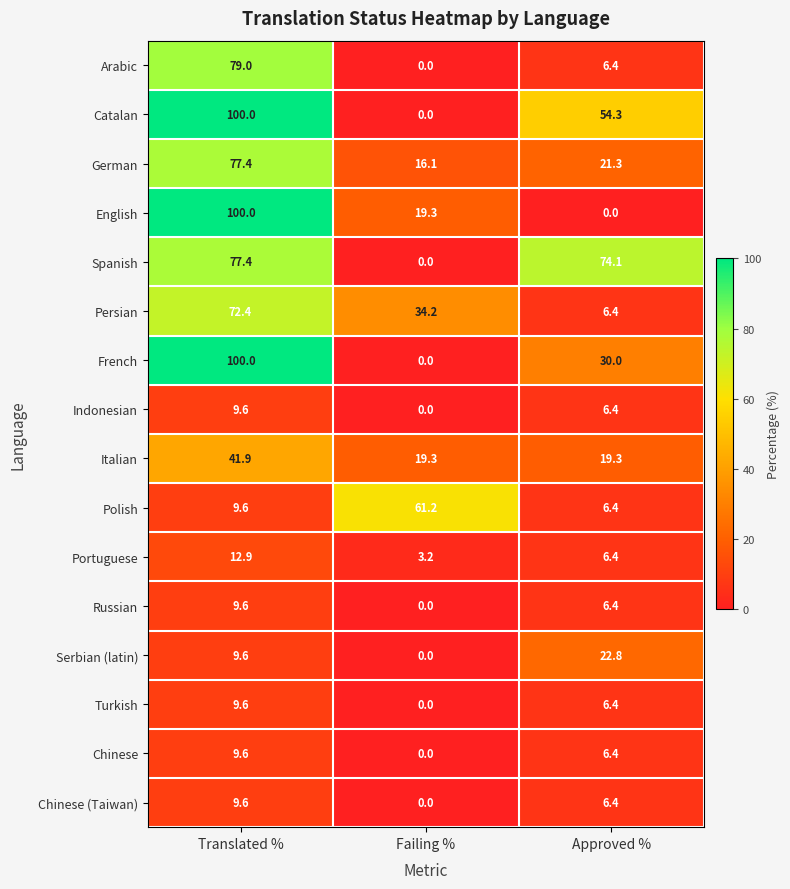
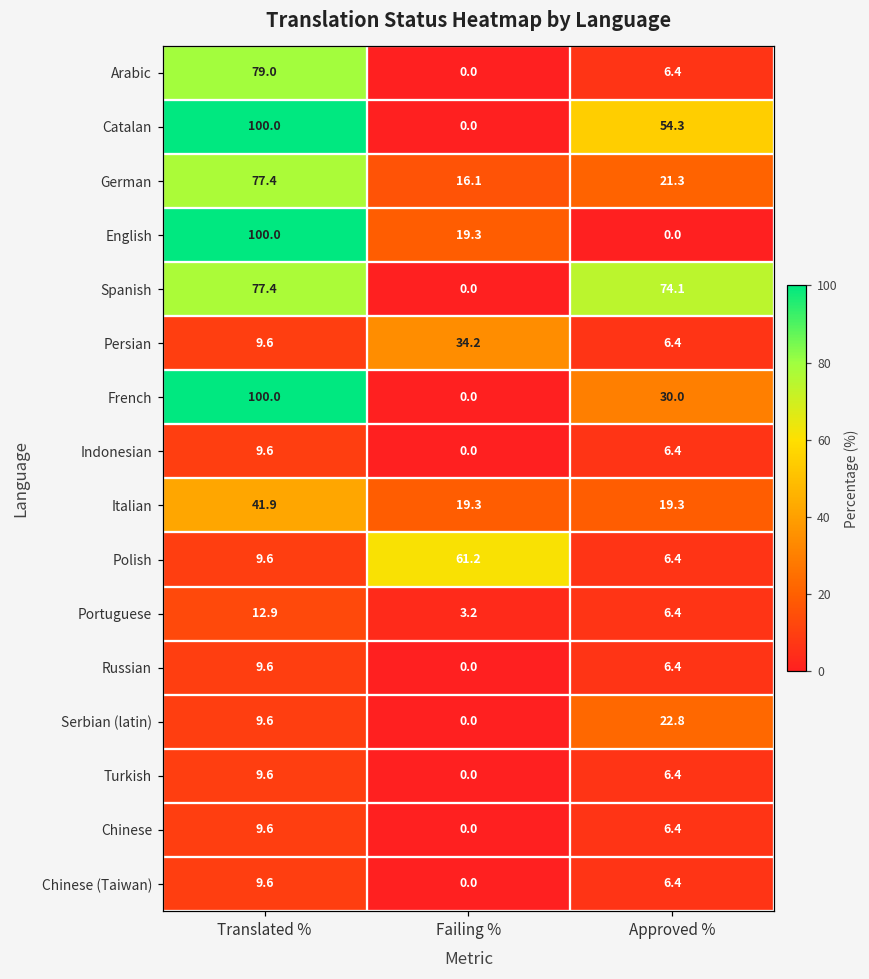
Persian, Translated %: 72.4 -> 9.6
